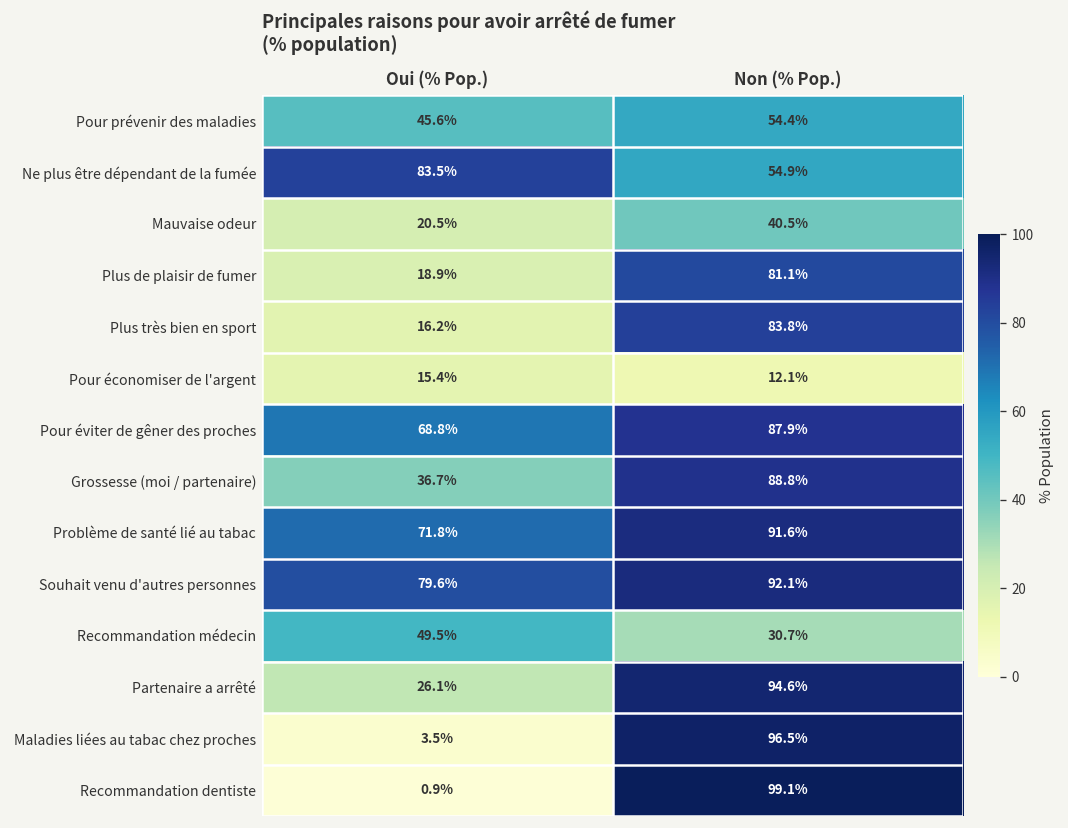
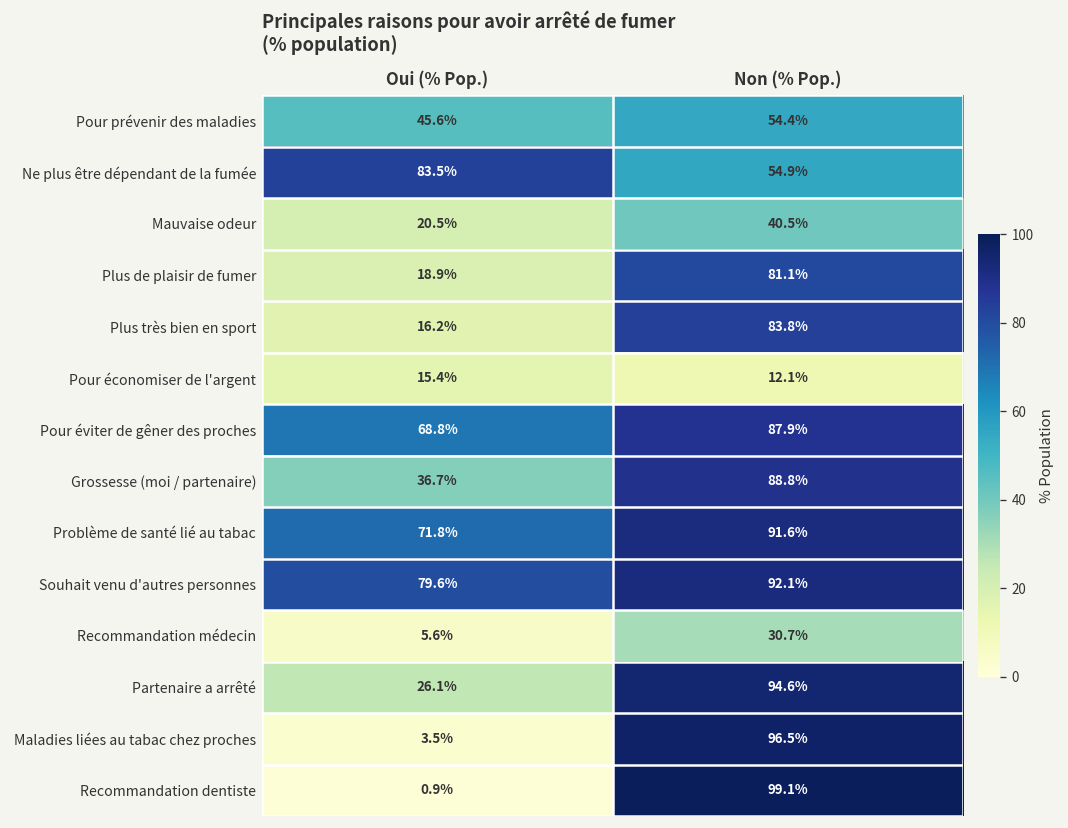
Recommandation médecin, Oui (% Pop.): 49.5% -> 5.6%
